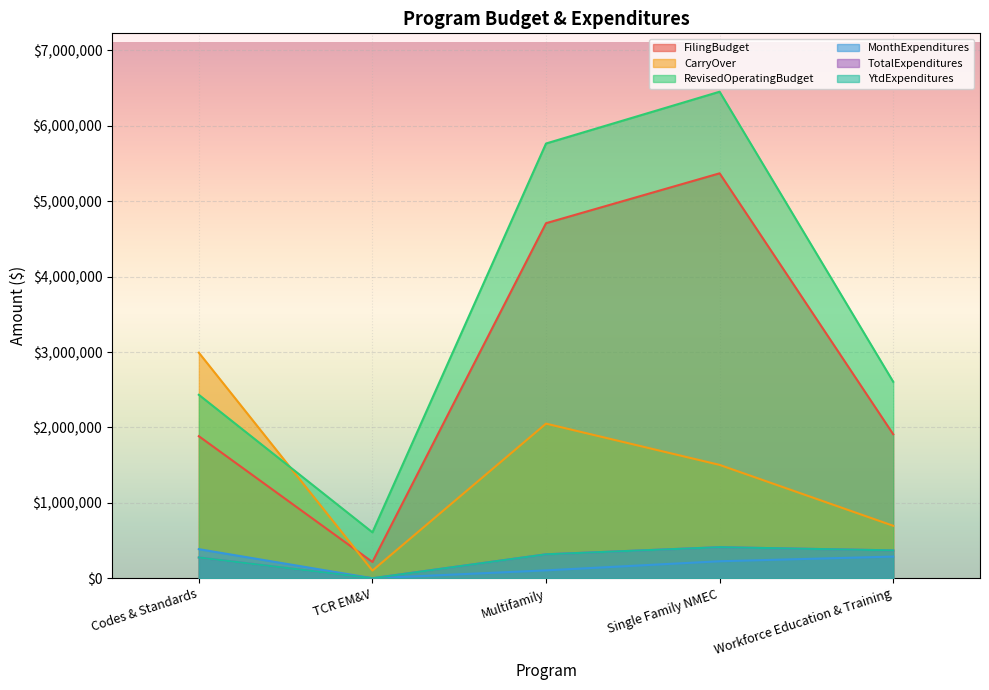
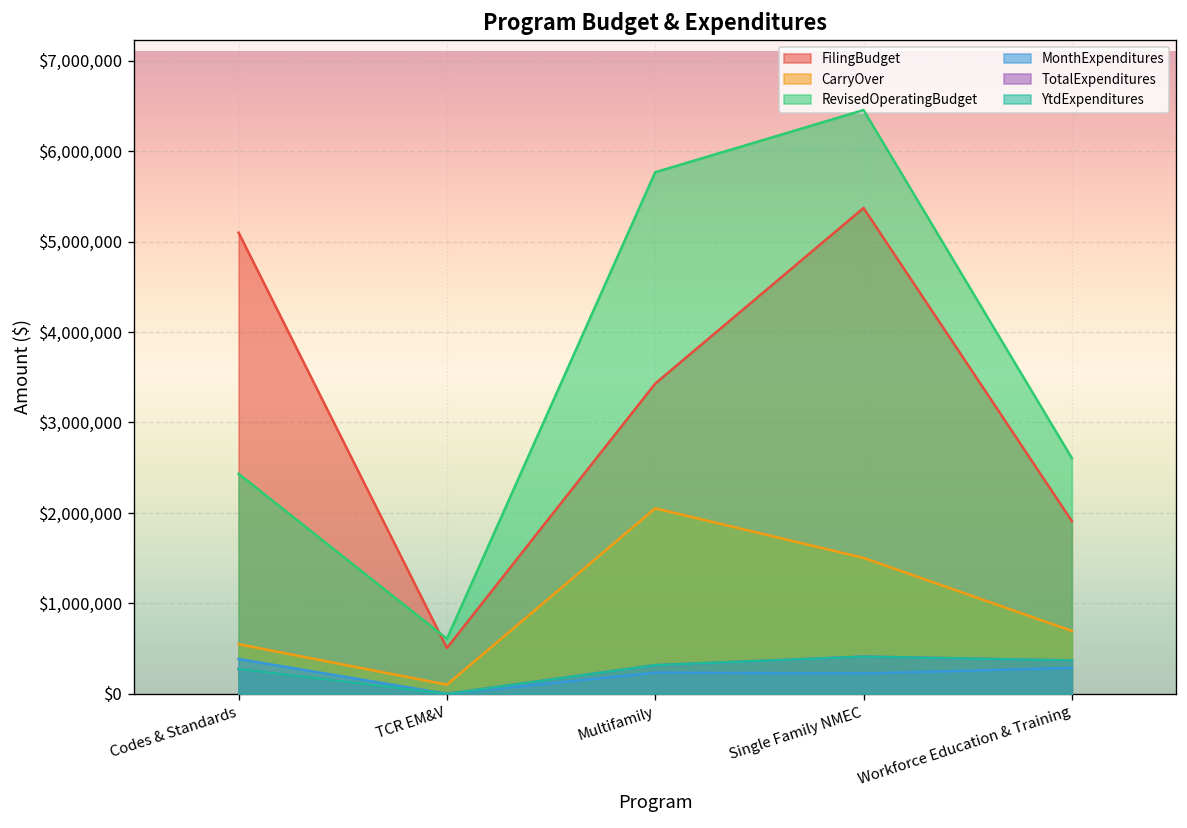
FilingBudget, Codes & Standards: $1,900,000 -> $5,100,000
CarryOver, Codes & Standards: $3,000,000 -> $500,000
FilingBudget, TCR EM&V: $200,000 -> $500,000
FilingBudget, Multifamily: $4,700,000 -> $3,400,000
MonthExpenditures, Multifamily: $100,000 -> $200,000
